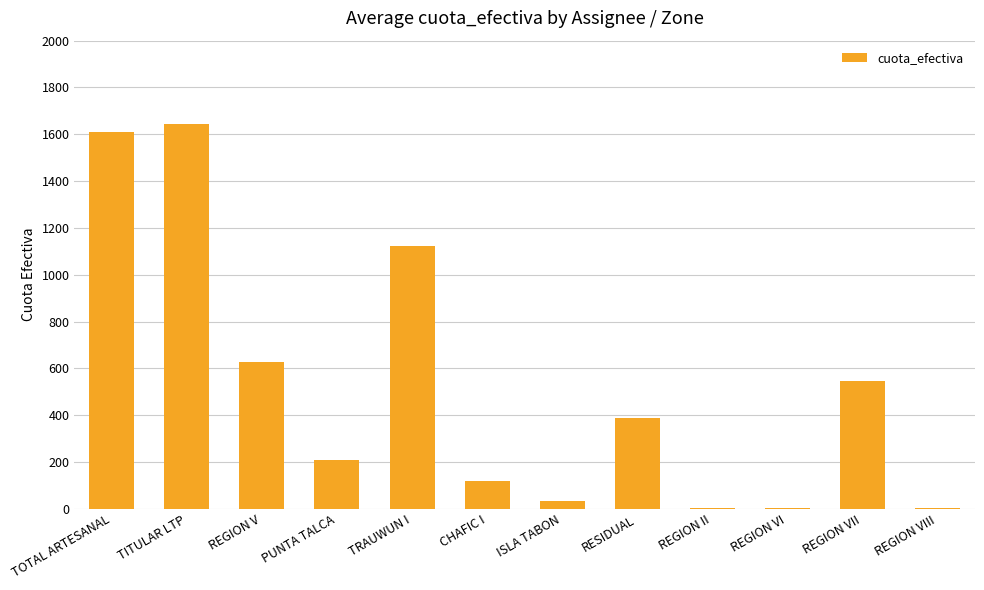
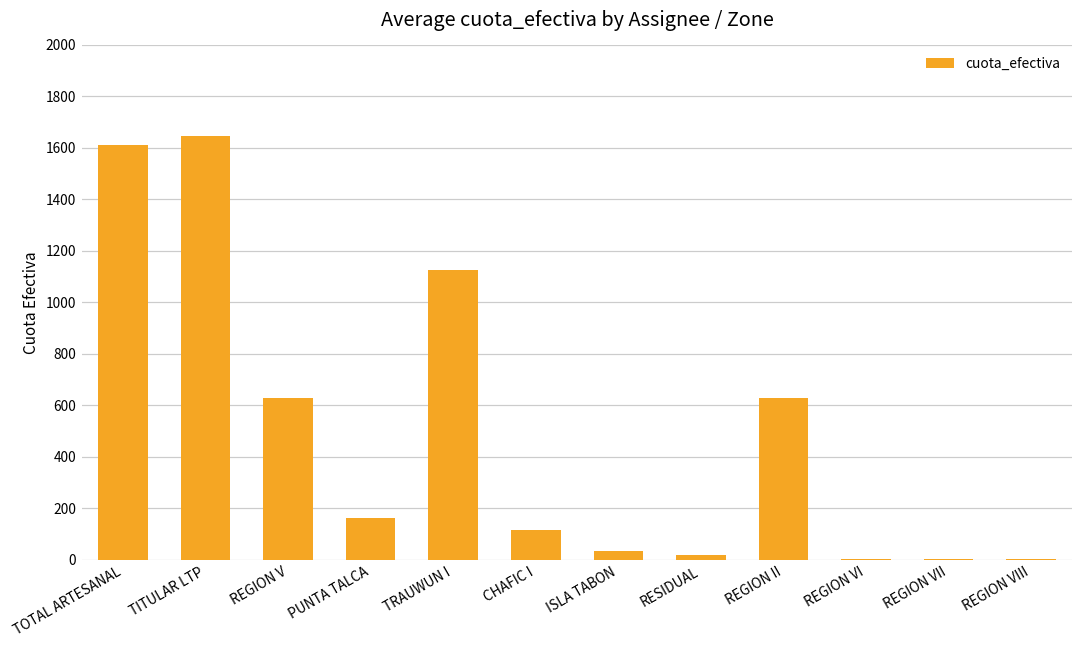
PUNTA TALCA: 210 -> 160
RESIDUAL: 390 -> 20
REGION II: 0 -> 630
REGION VII: 550 -> 0
